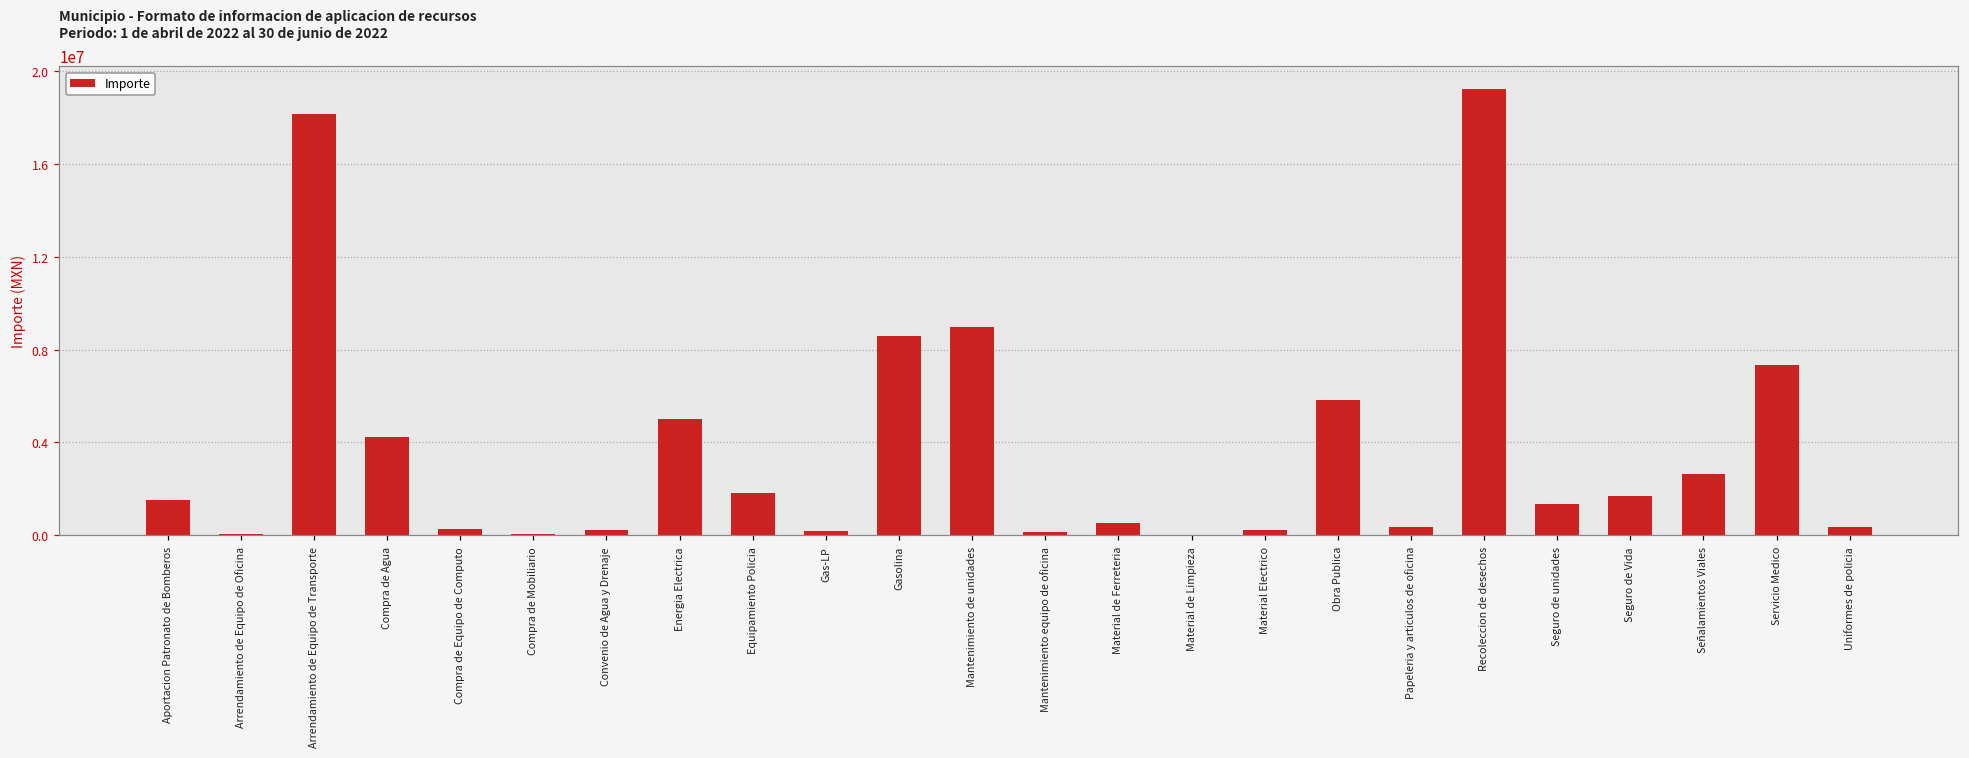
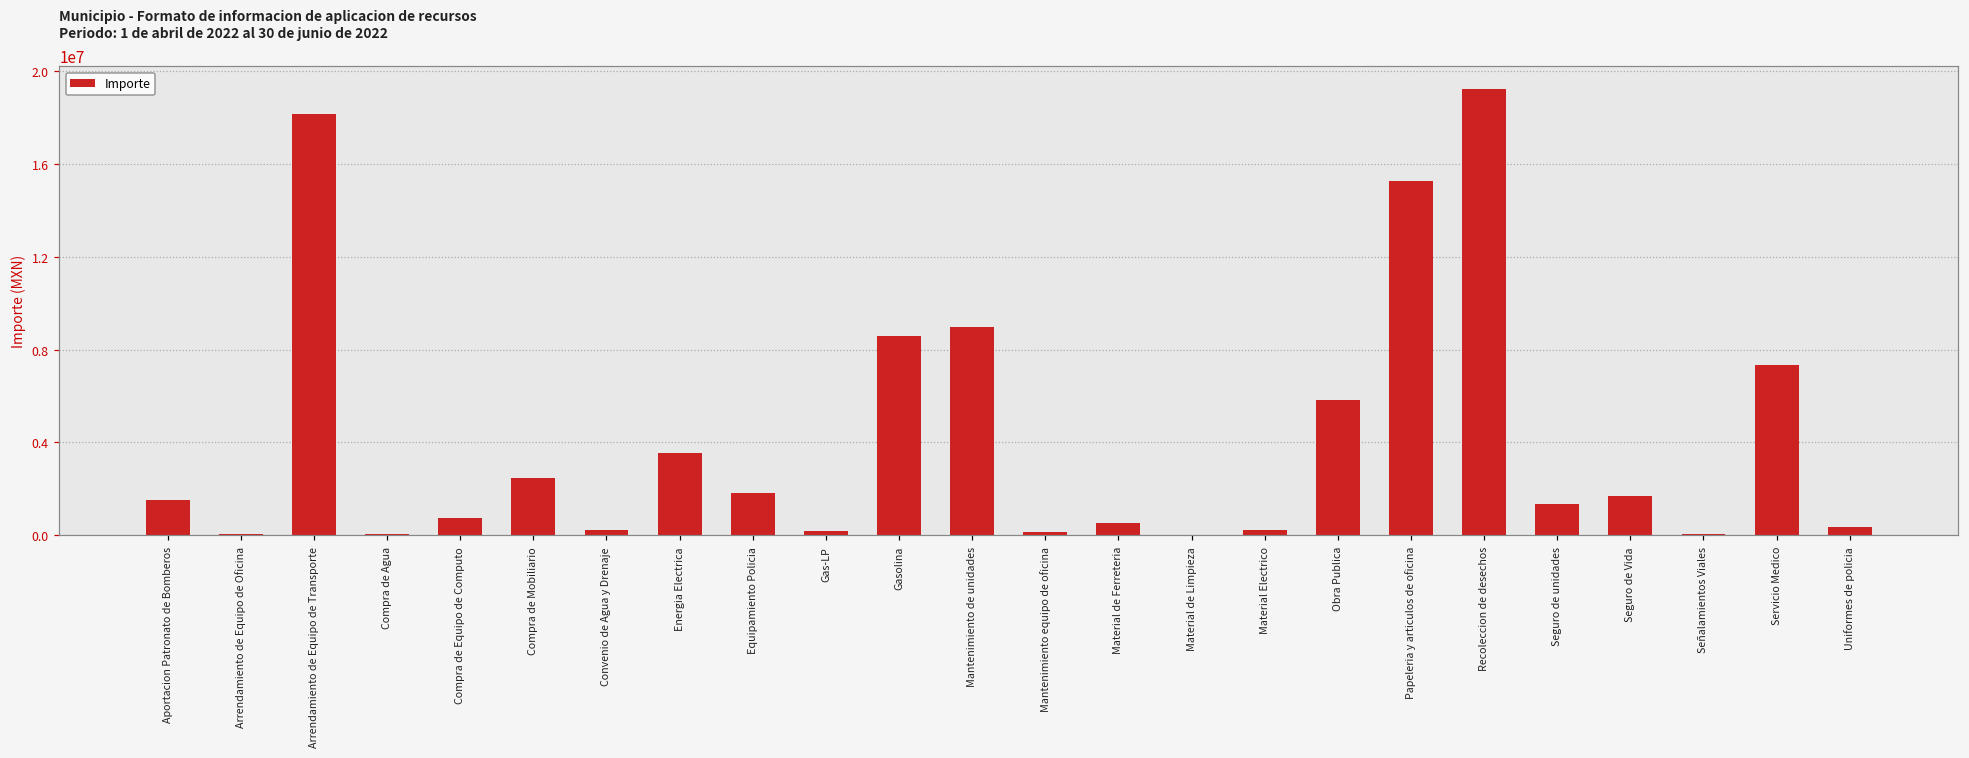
Compra de Agua: 4200000 -> 0
Compra de Equipo de Computo: 300000 -> 700000
Compra de Mobiliario: 0 -> 2500000
Energia Electrica: 5000000 -> 3500000
Papeleria y articulos de oficina: 400000 -> 15300000
Señalamientos Viales: 2700000 -> 100000
